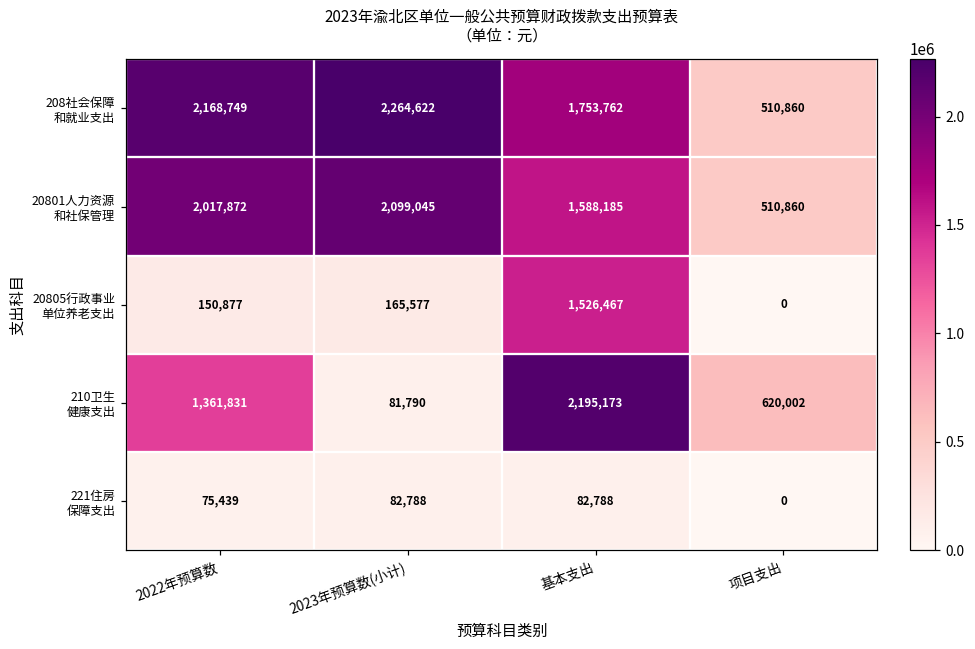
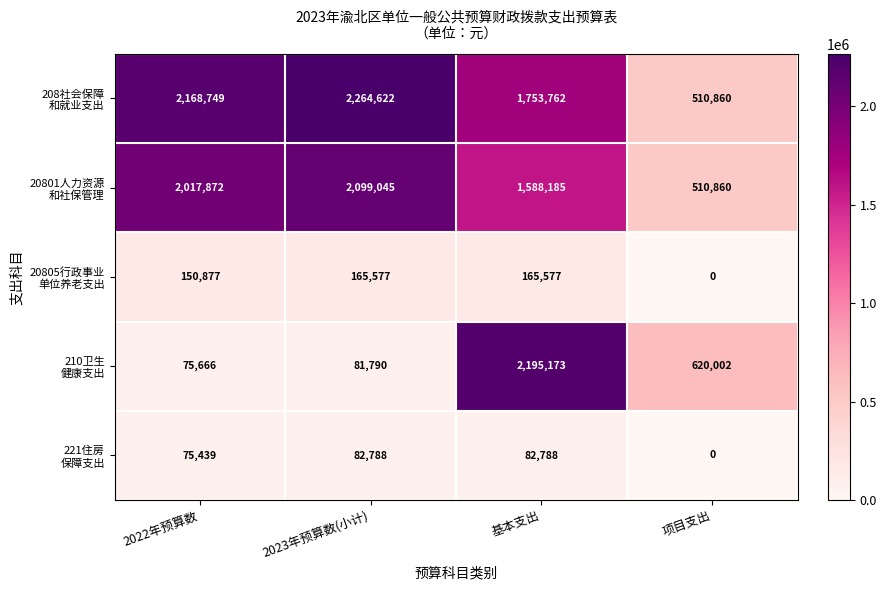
20805行政事业 单位养老支出, 基本支出: 1,526,467 -> 165,577
210卫生 健康支出, 2022年预算数: 1,361,831 -> 75,666
